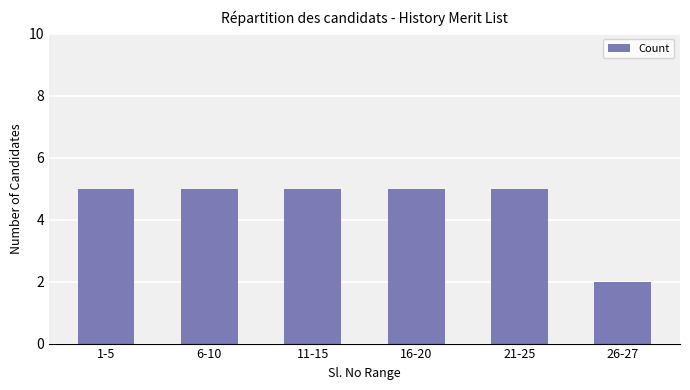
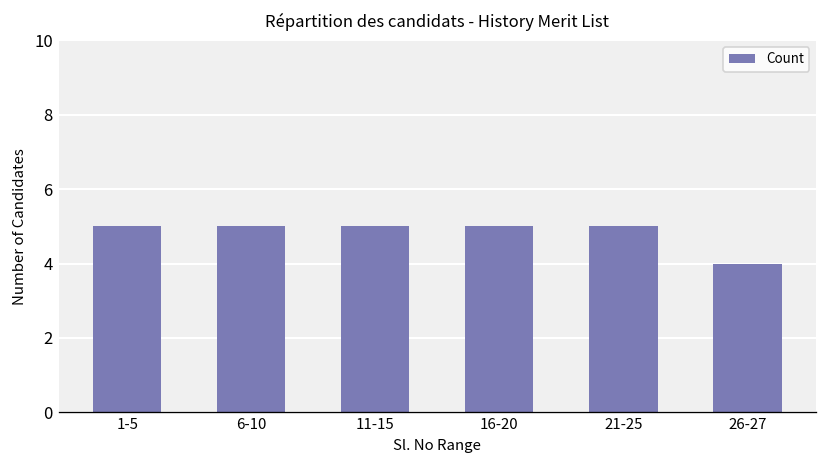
26-27: 2 -> 4
